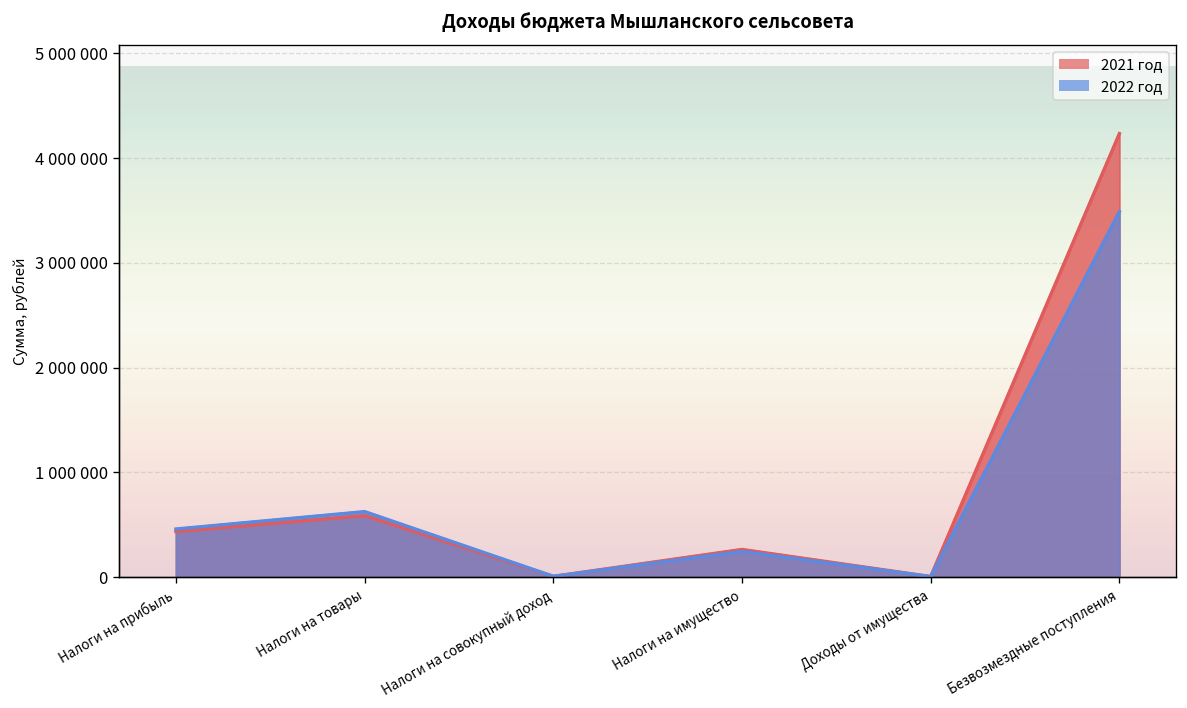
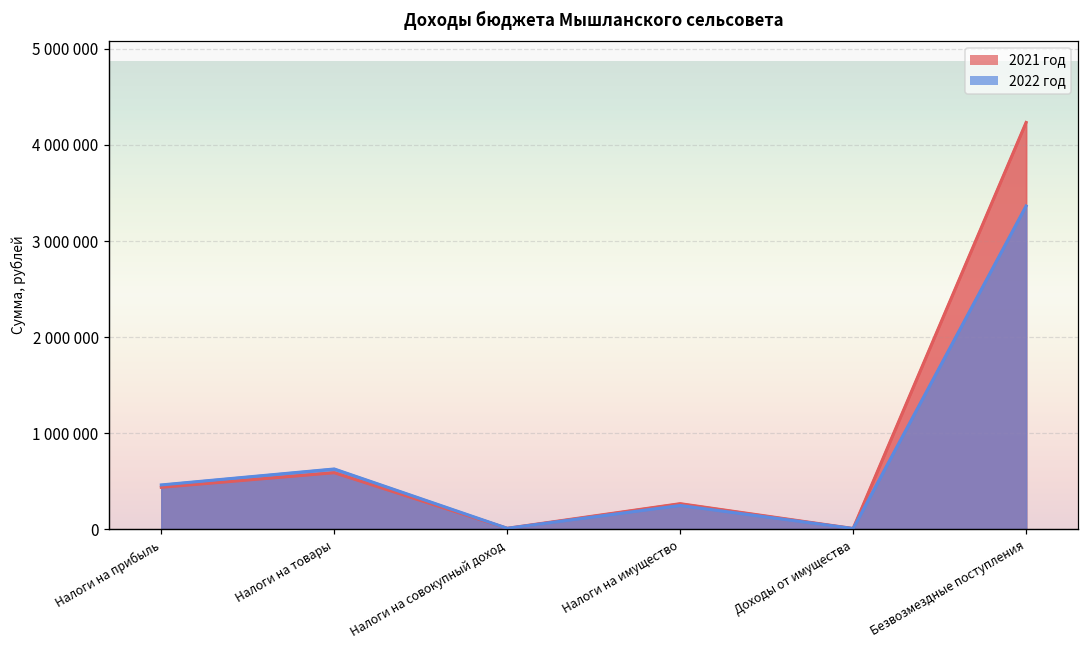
2022 год, Безвозмездные поступления: 3500000 -> 3400000
